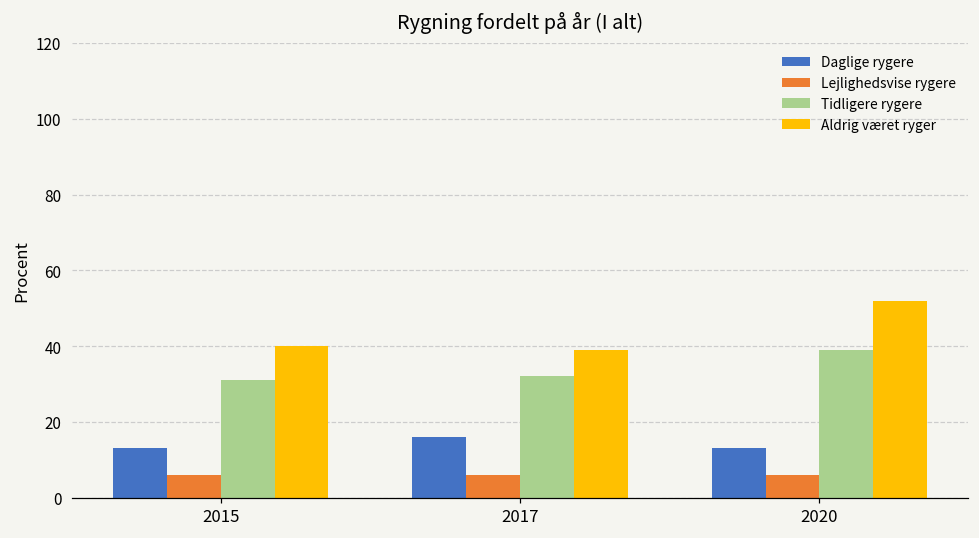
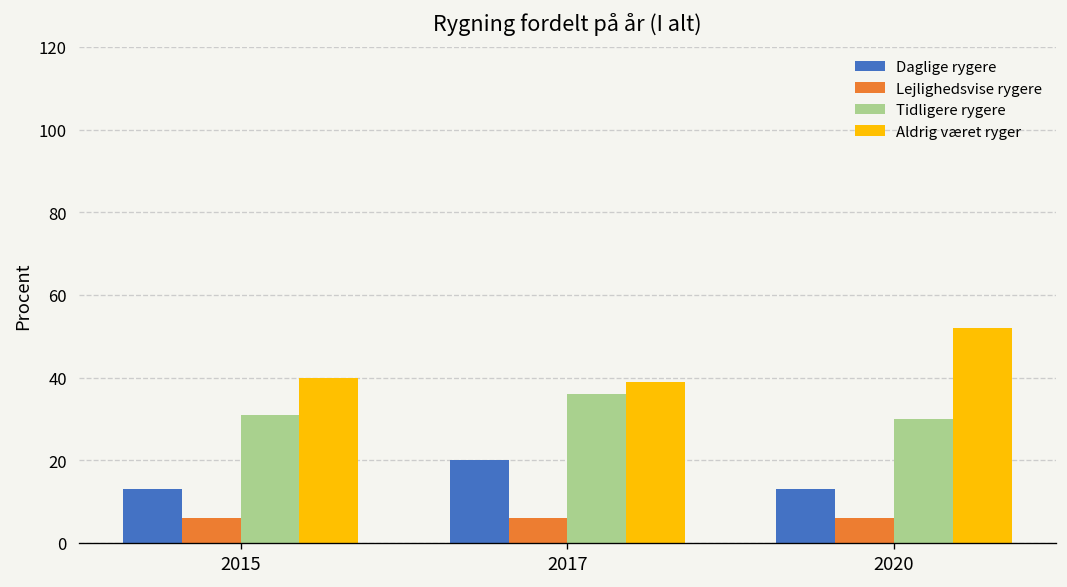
Daglige rygere, 2017: 16 -> 20
Tidligere rygere, 2017: 32 -> 36
Tidligere rygere, 2020: 39 -> 30
